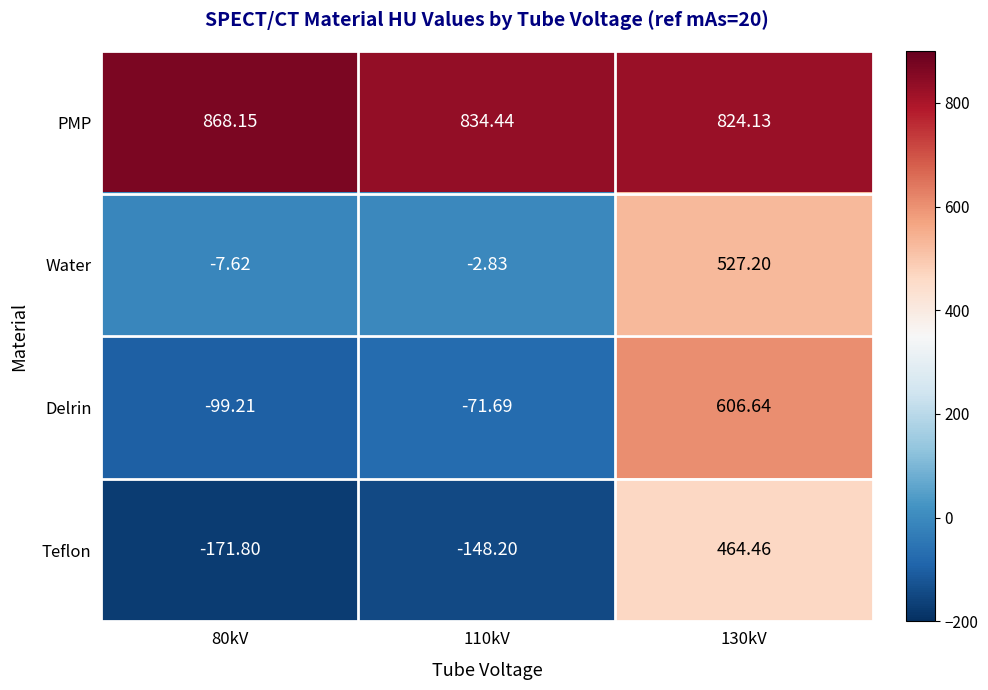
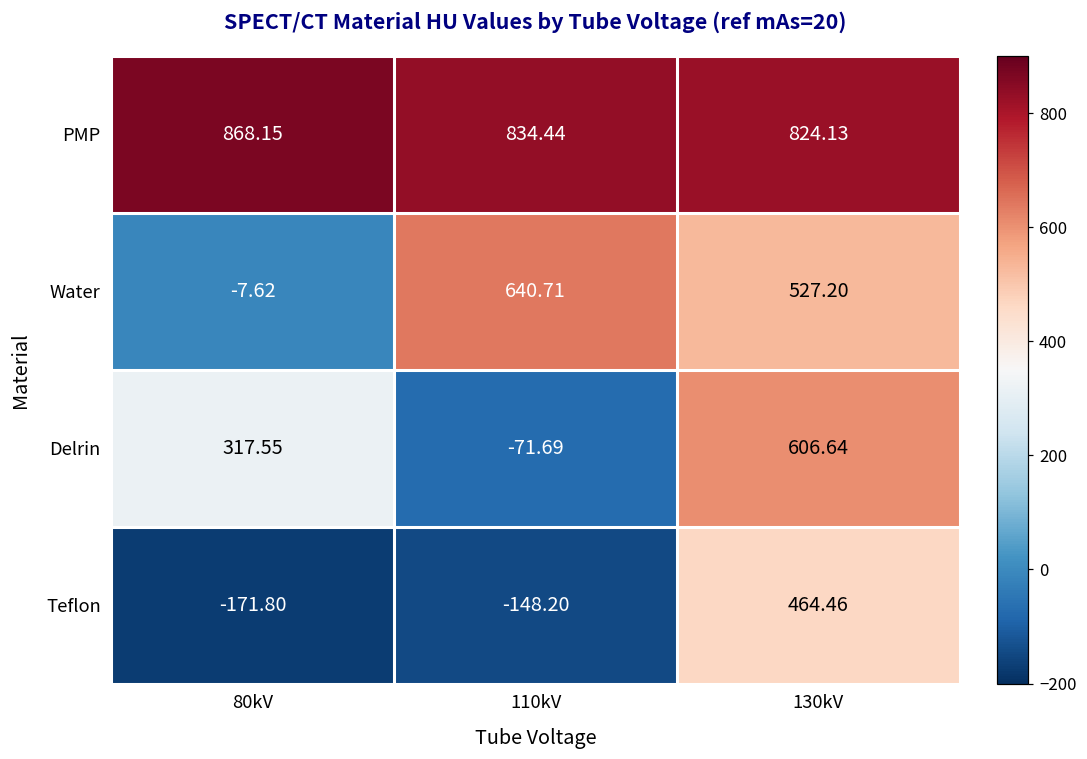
Water, 110kV: -2.83 -> 640.71
Delrin, 80kV: -99.21 -> 317.55
